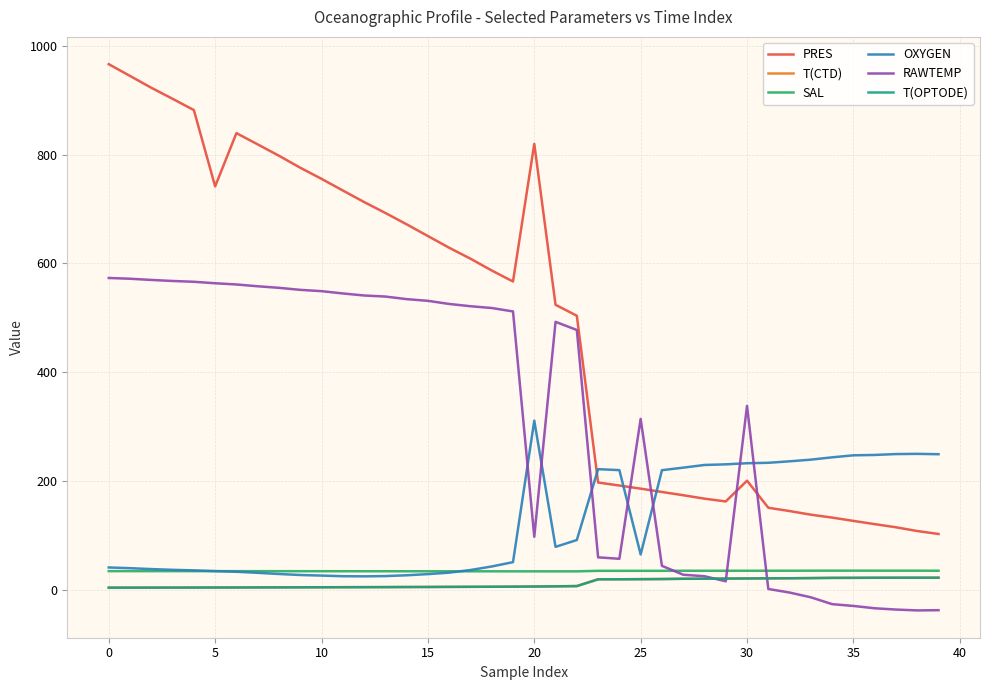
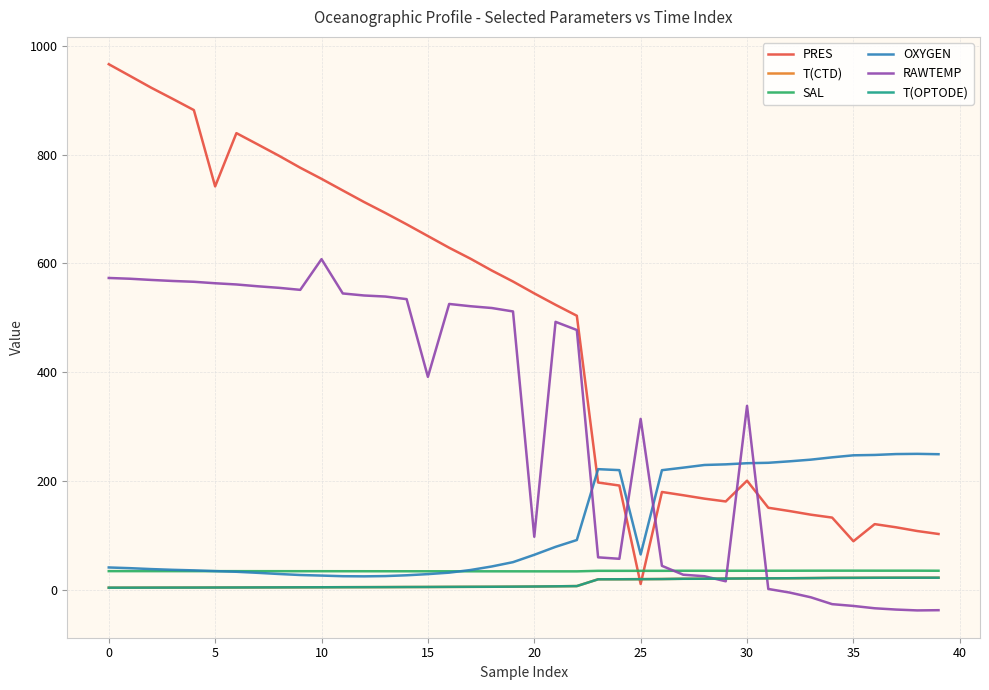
RAWTEMP, 10: 550 -> 610
RAWTEMP, 15: 530 -> 390
PRES, 20: 820 -> 540
OXYGEN, 20: 310 -> 60
PRES, 25: 190 -> 10
PRES, 35: 130 -> 90
